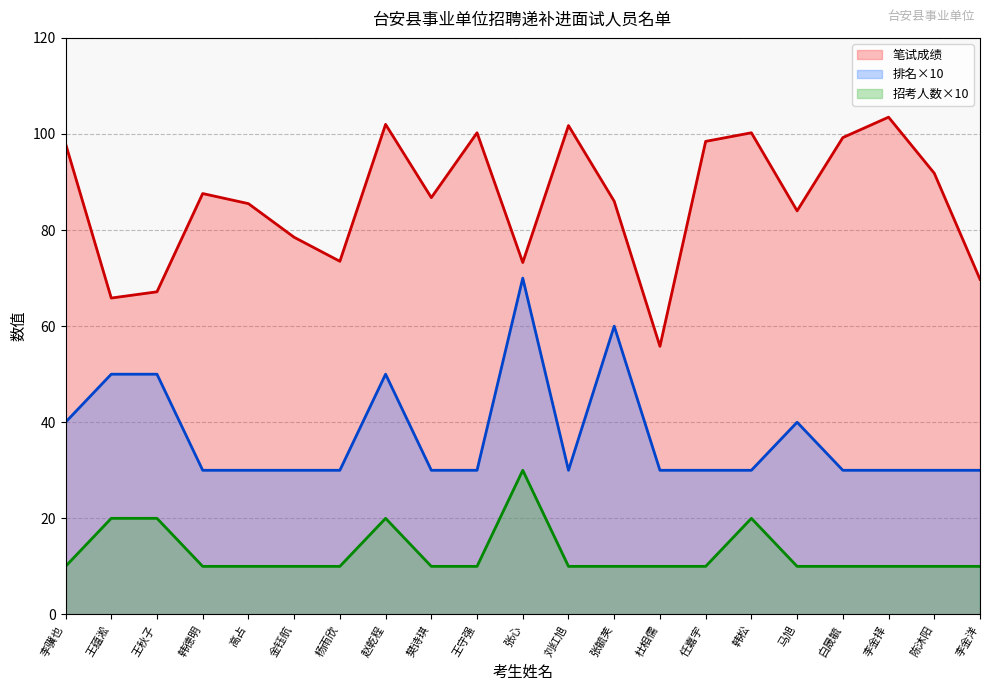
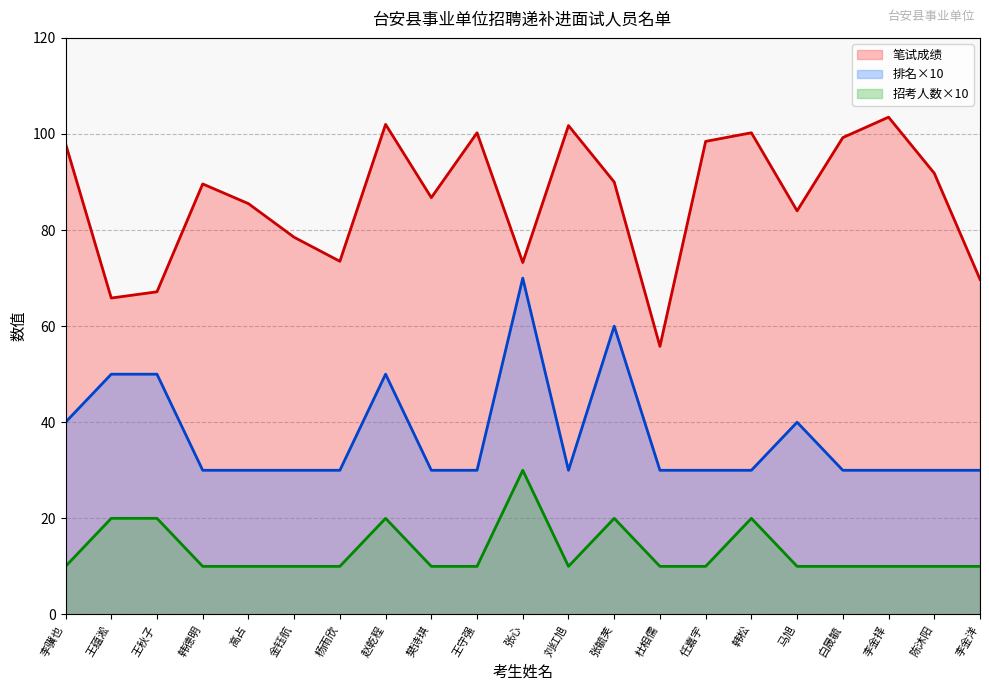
笔试成绩, 韩德明: 88 -> 90
笔试成绩, 张毓芙: 86 -> 90
招考人数×10, 张毓芙: 10 -> 20
